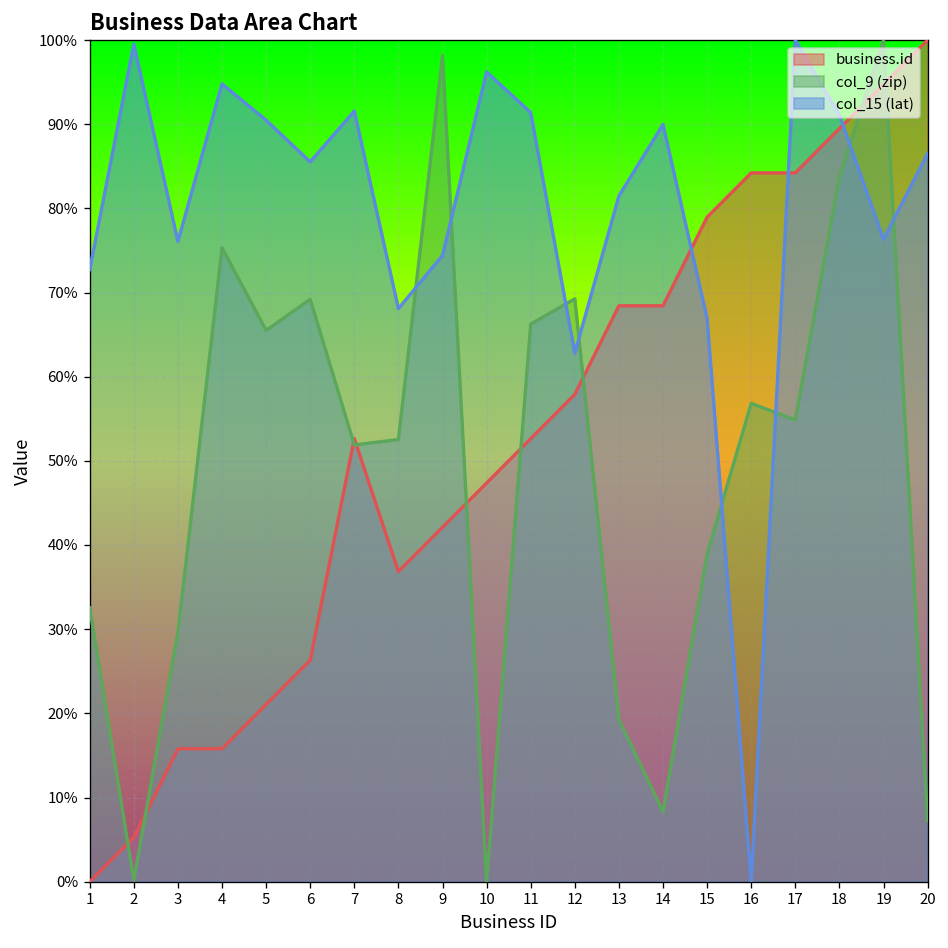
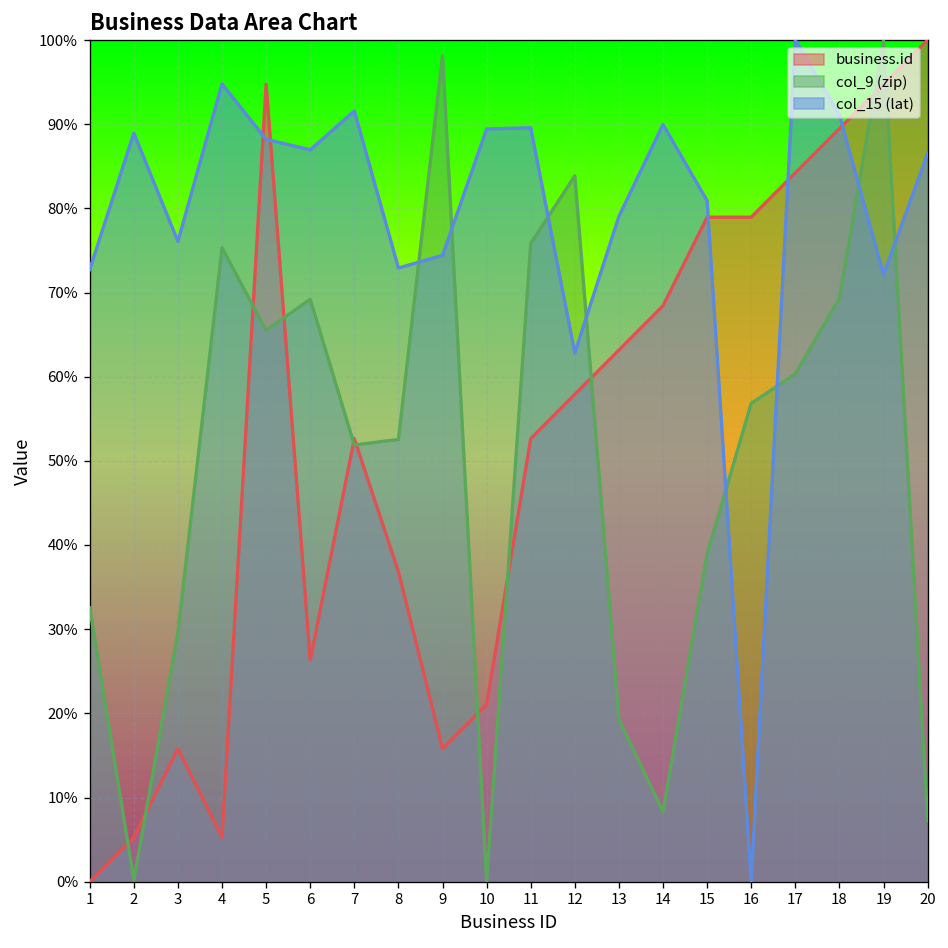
col_15 (lat), 2: 100% -> 89%
business.id, 4: 16% -> 5%
business.id, 5: 21% -> 95%
col_15 (lat), 5: 90% -> 88%
col_15 (lat), 6: 86% -> 87%
col_15 (lat), 8: 68% -> 73%
business.id, 9: 42% -> 16%
business.id, 10: 47% -> 21%
col_15 (lat), 10: 96% -> 89%
col_9 (zip), 11: 66% -> 76%
col_15 (lat), 11: 91% -> 90%
col_9 (zip), 12: 69% -> 84%
business.id, 13: 68% -> 63%
col_15 (lat), 13: 81% -> 79%
col_15 (lat), 15: 67% -> 81%
business.id, 16: 84% -> 79%
col_9 (zip), 17: 55% -> 60%
col_9 (zip), 18: 84% -> 69%
col_15 (lat), 19: 76% -> 72%
